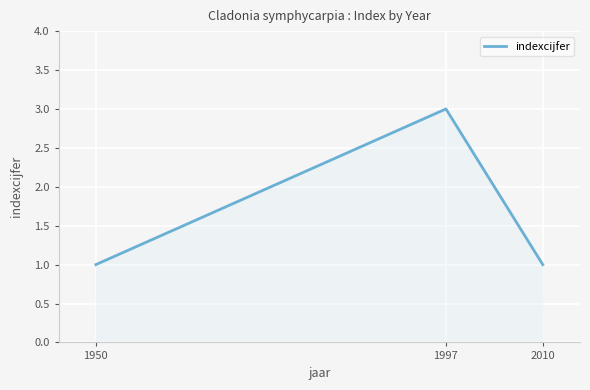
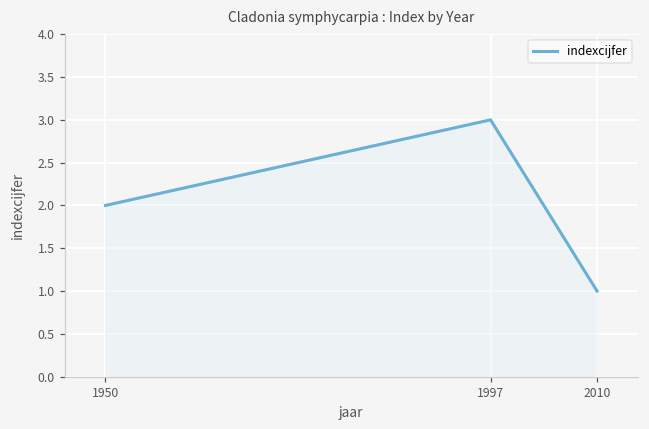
1950: 1 -> 2
